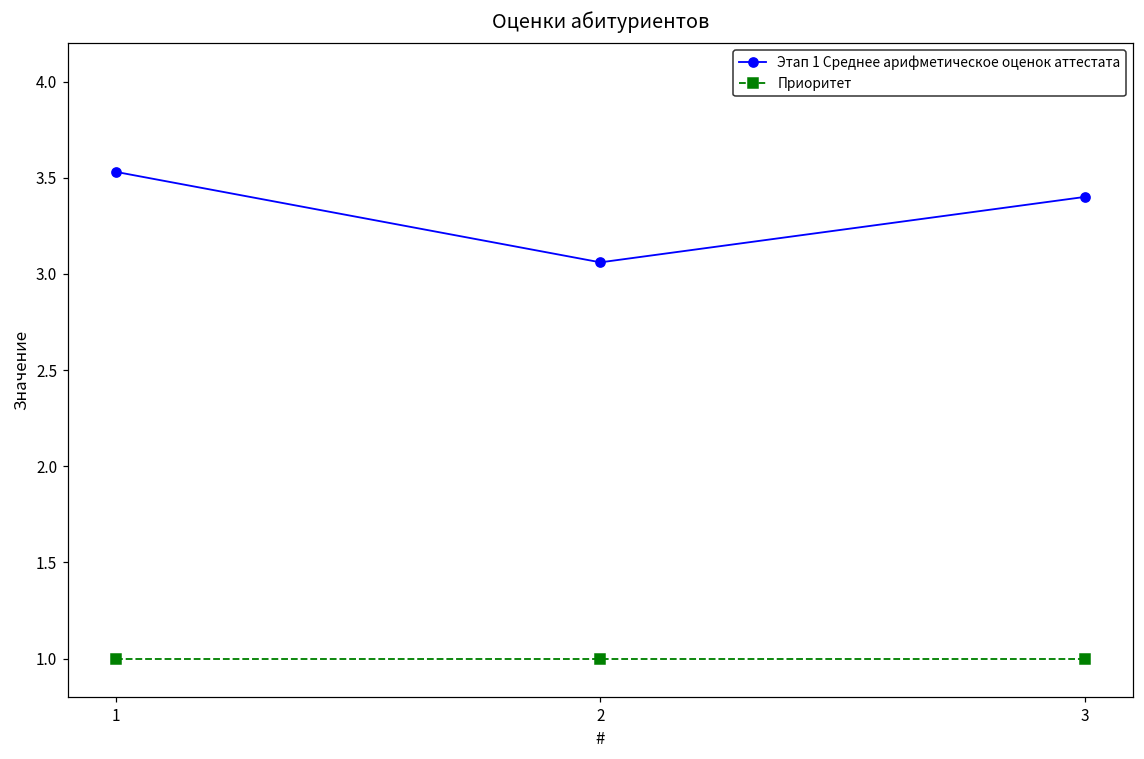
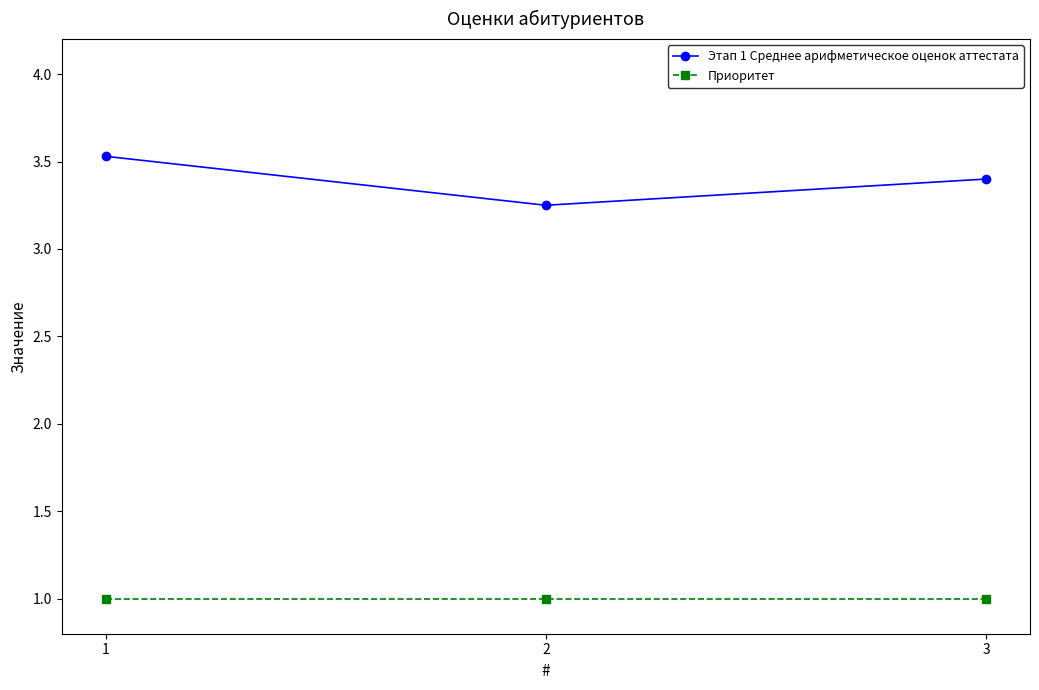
Этап 1 Среднее арифметическое оценок аттестата, 2: 3.06 -> 3.25
